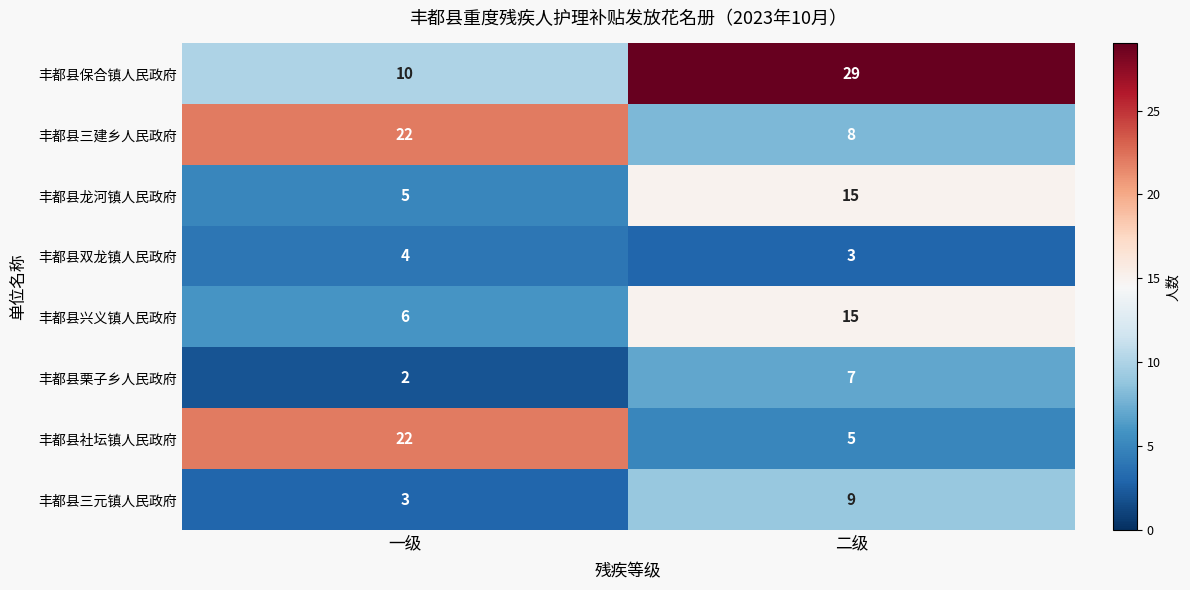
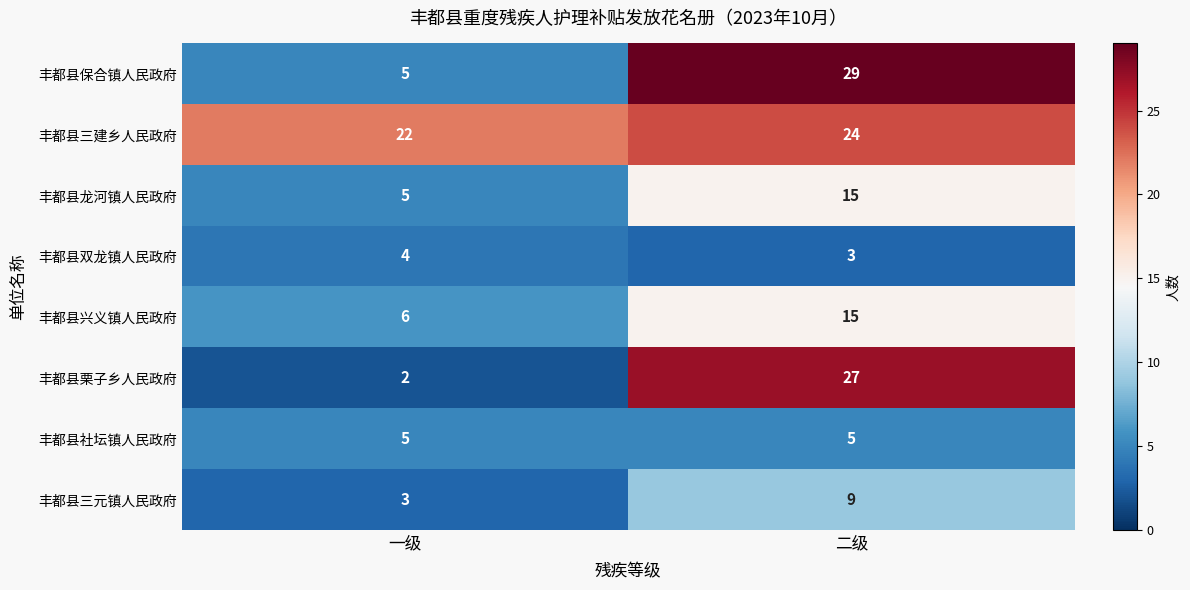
丰都县保合镇人民政府, 一级: 10 -> 5
丰都县三建乡人民政府, 二级: 8 -> 24
丰都县栗子乡人民政府, 二级: 7 -> 27
丰都县社坛镇人民政府, 一级: 22 -> 5
